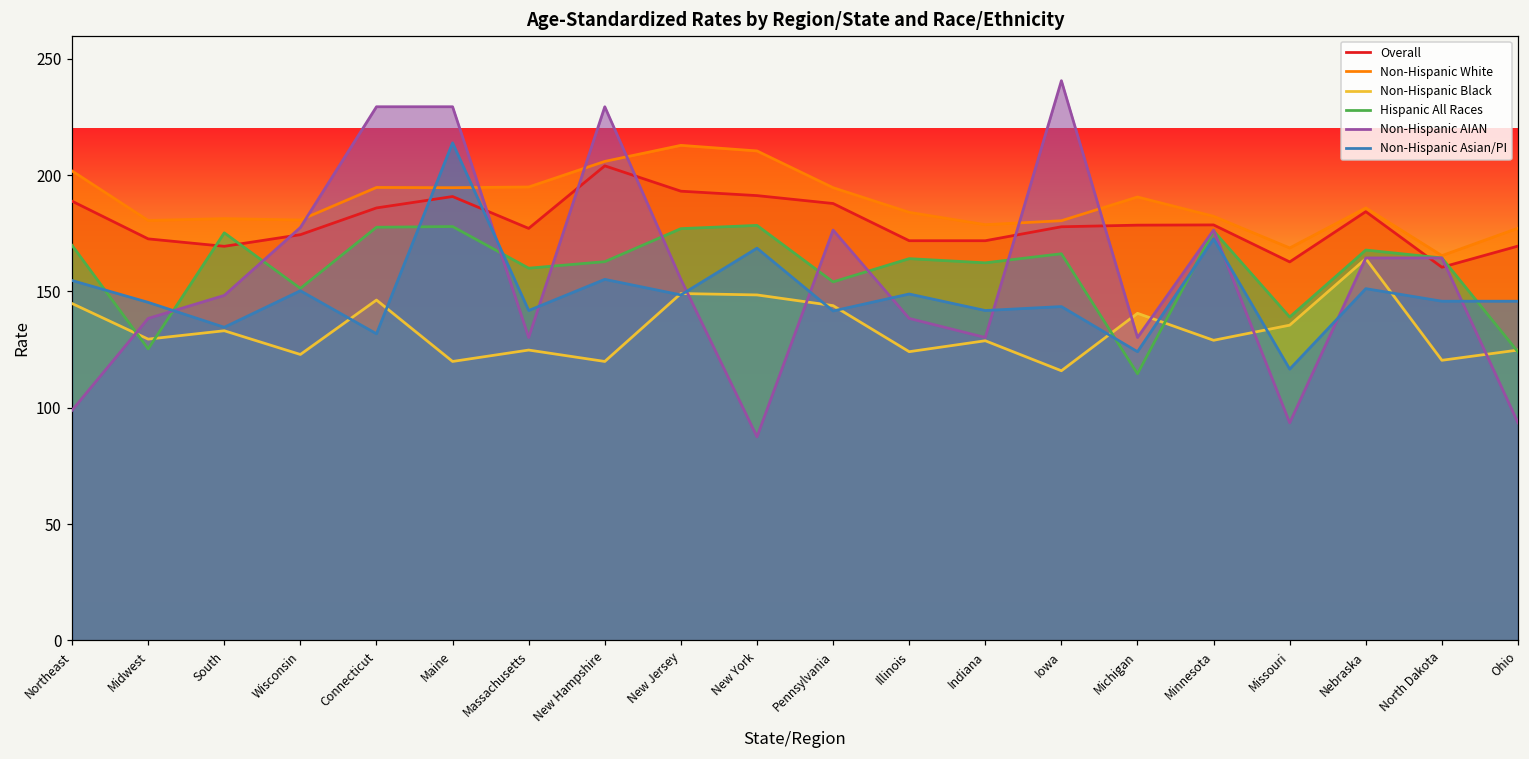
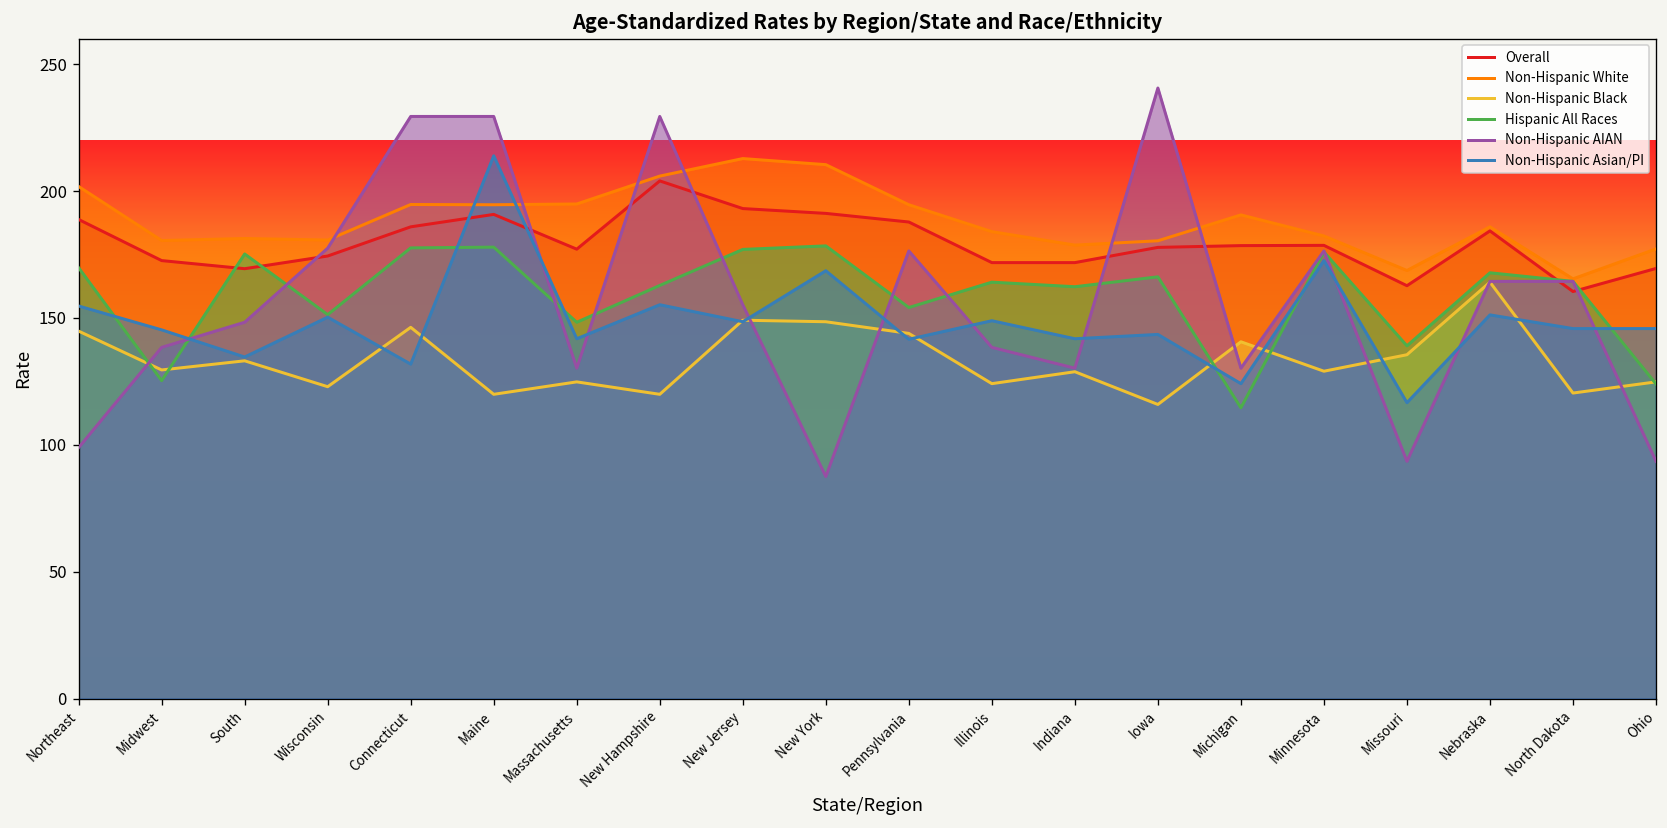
Hispanic All Races, Massachusetts: 160 -> 148
